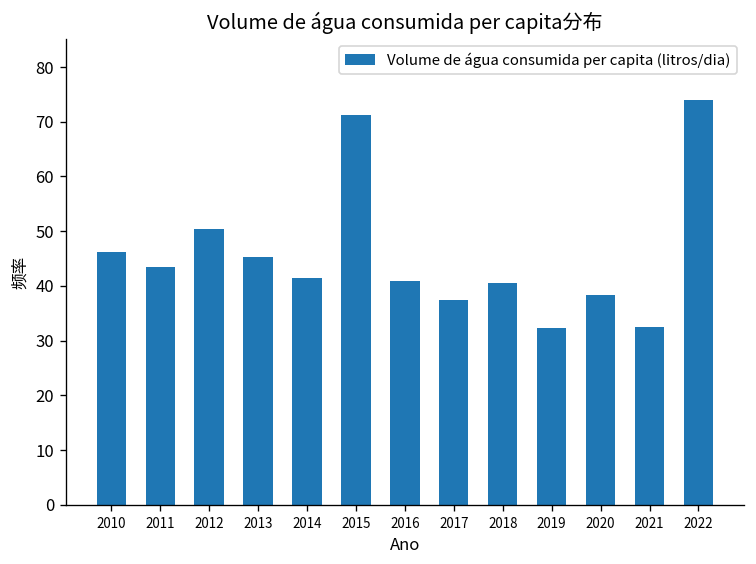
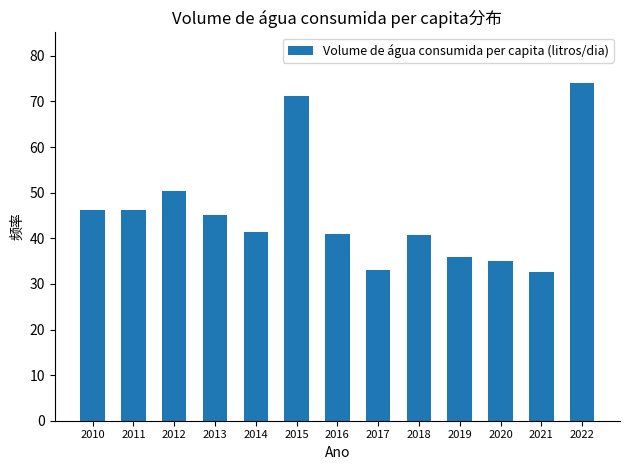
2011: 44 -> 46
2017: 37 -> 33
2019: 32 -> 36
2020: 38 -> 35
